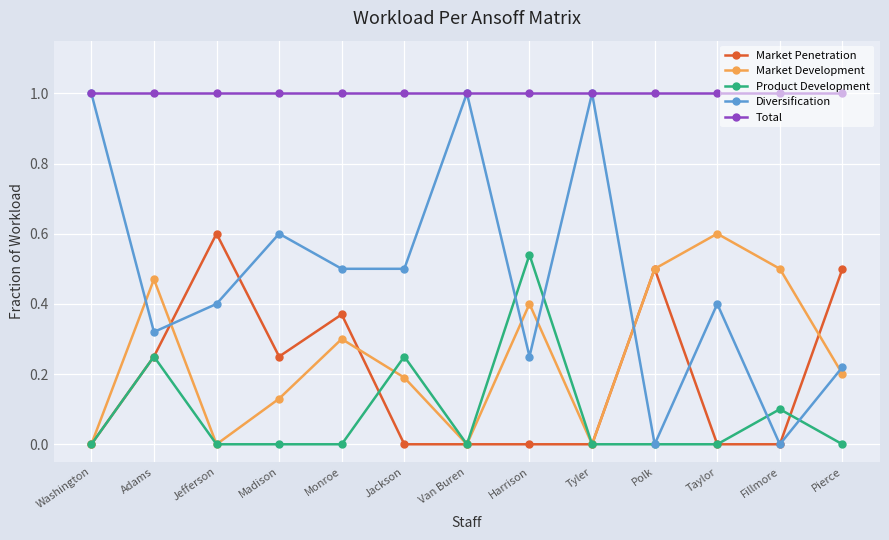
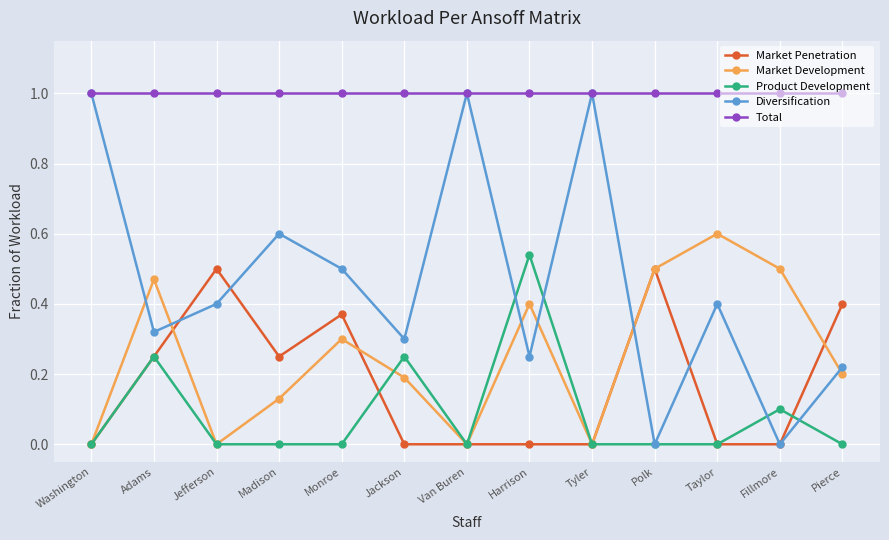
Market Penetration, Jefferson: 0.6 -> 0.5
Diversification, Jackson: 0.5 -> 0.3
Market Penetration, Pierce: 0.5 -> 0.4
